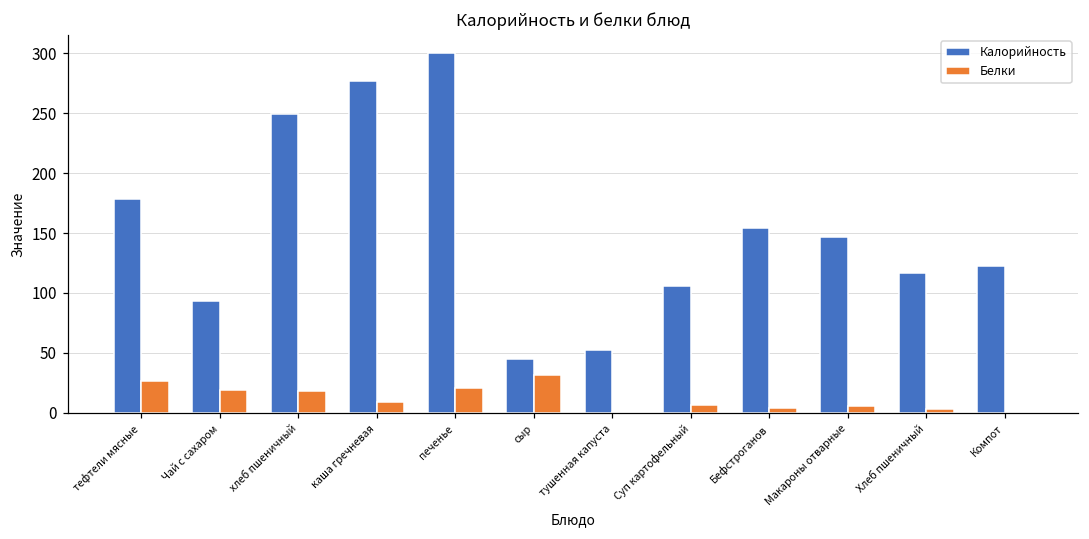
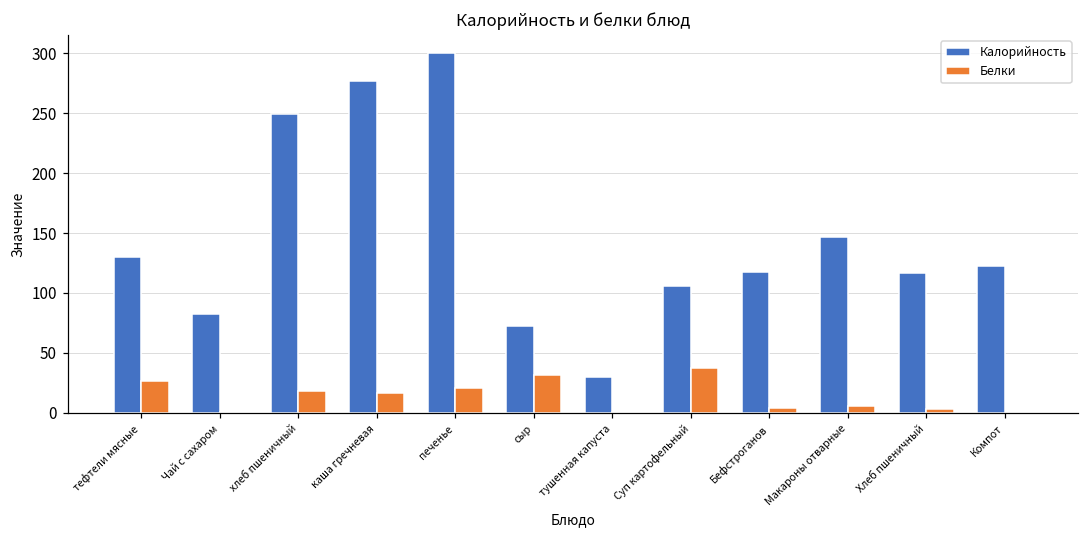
Калорийность, тефтели мясные: 178 -> 130
Калорийность, Чай с сахаром: 93 -> 82
Белки, Чай с сахаром: 19 -> 0
Белки, каша гречневая: 9 -> 17
Калорийность, сыр: 45 -> 73
Калорийность, тушенная капуста: 53 -> 30
Белки, Суп картофельный: 6 -> 37
Калорийность, Бефстроганов: 154 -> 118
